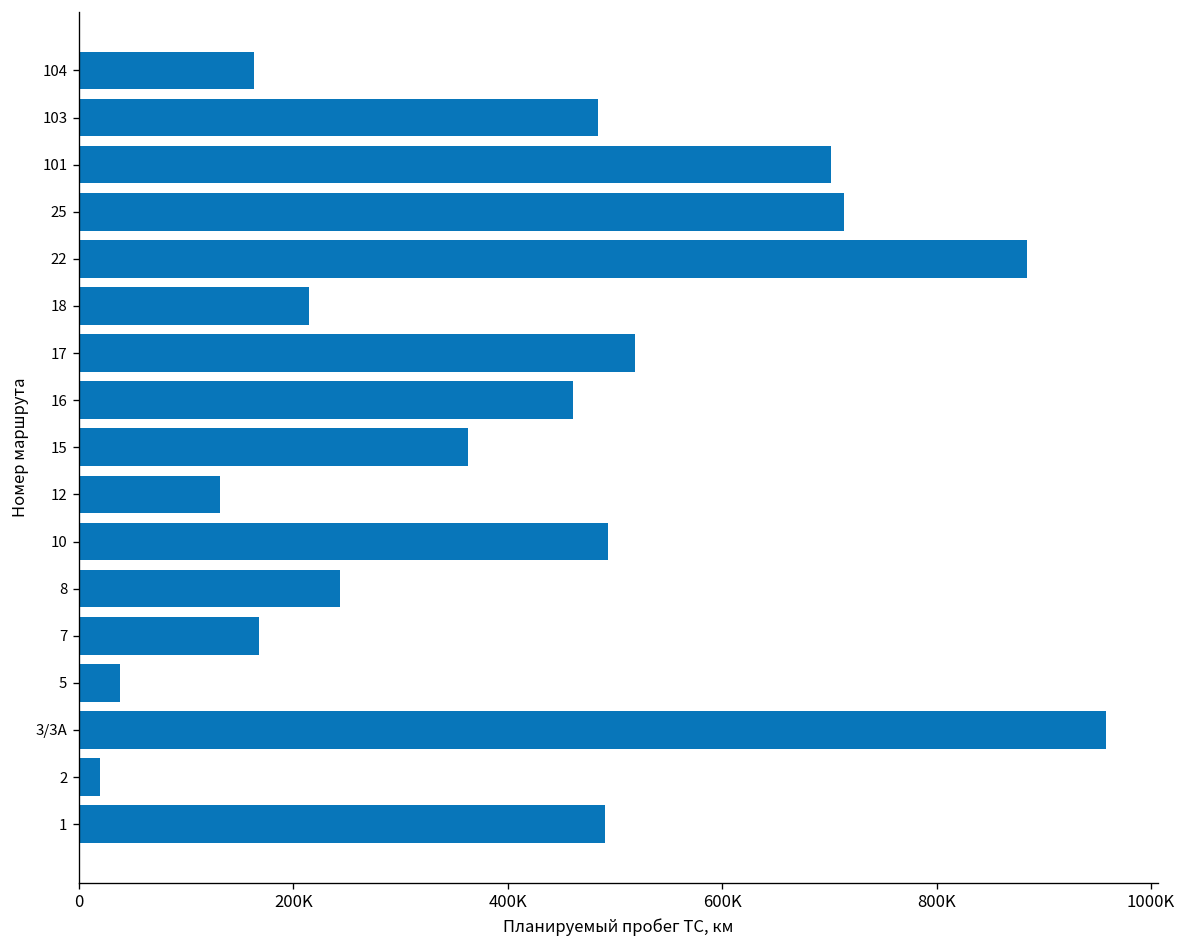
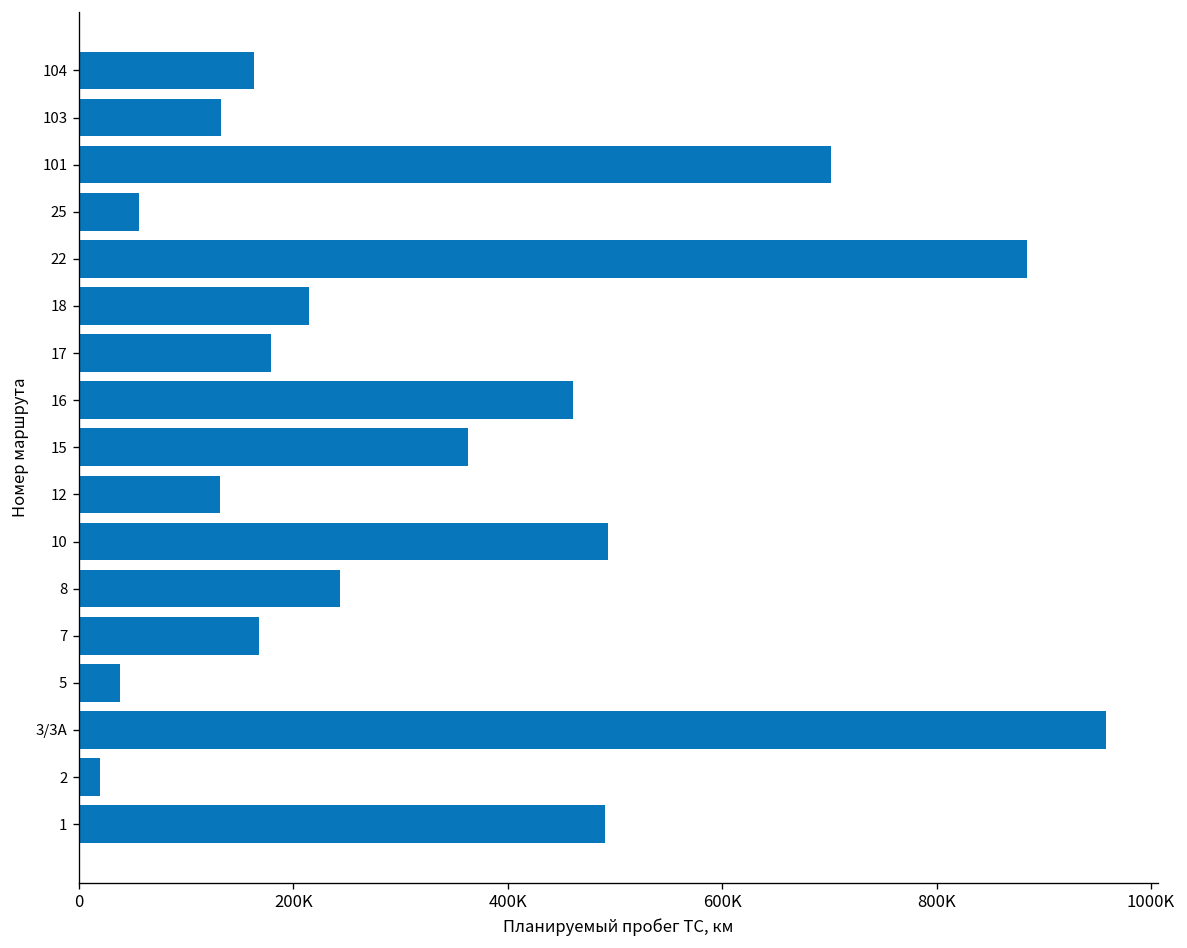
103: 480000 -> 130000
25: 710000 -> 60000
17: 520000 -> 180000
